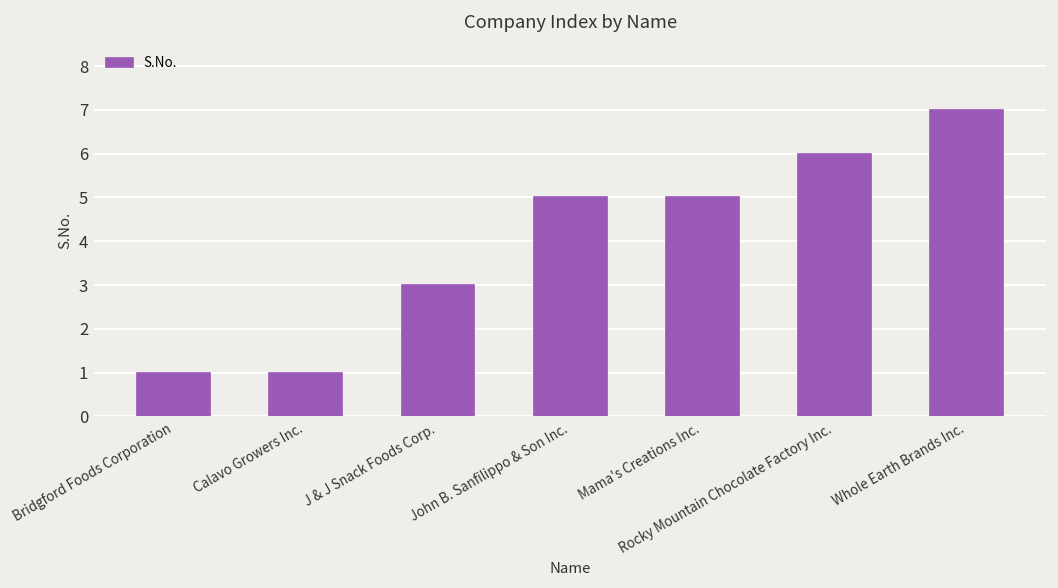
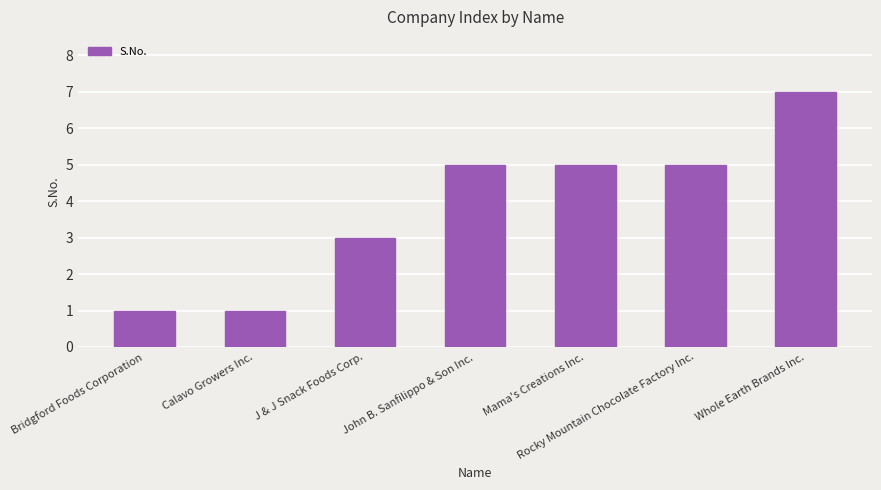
Rocky Mountain Chocolate Factory Inc.: 6 -> 5
